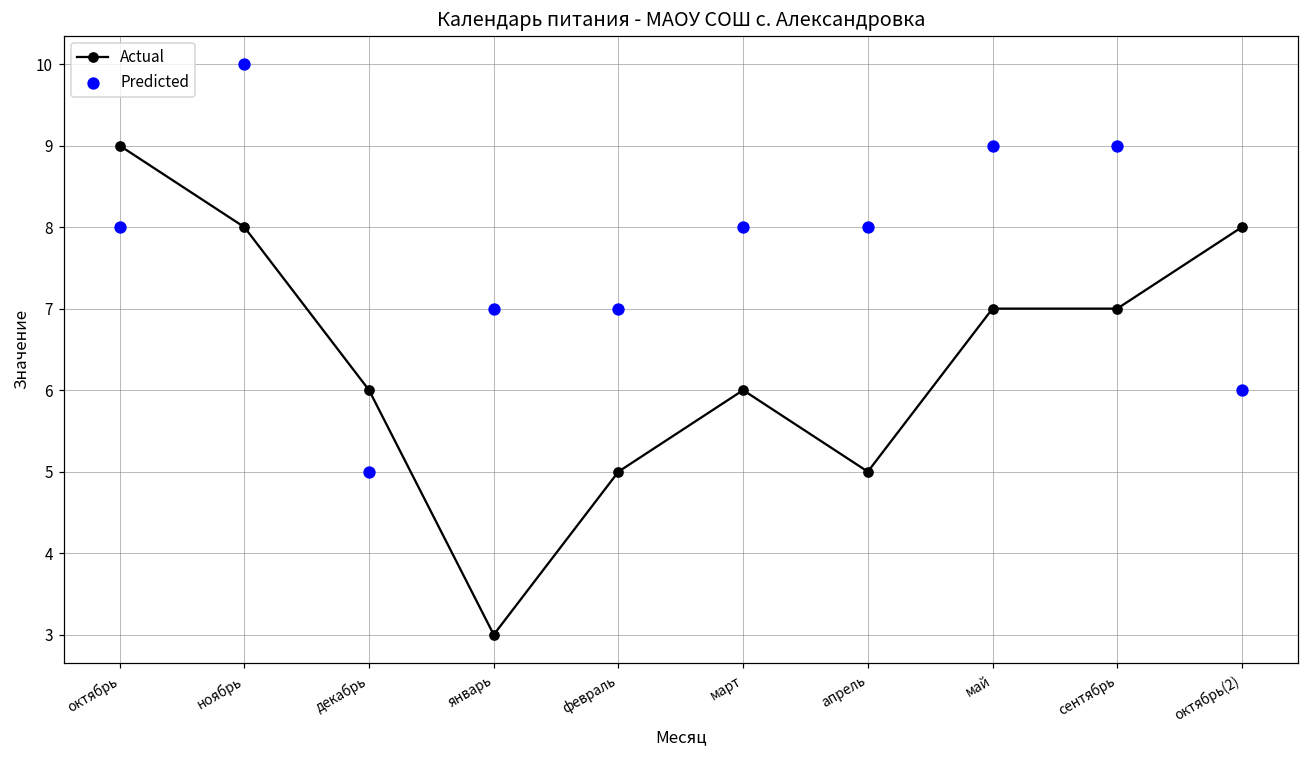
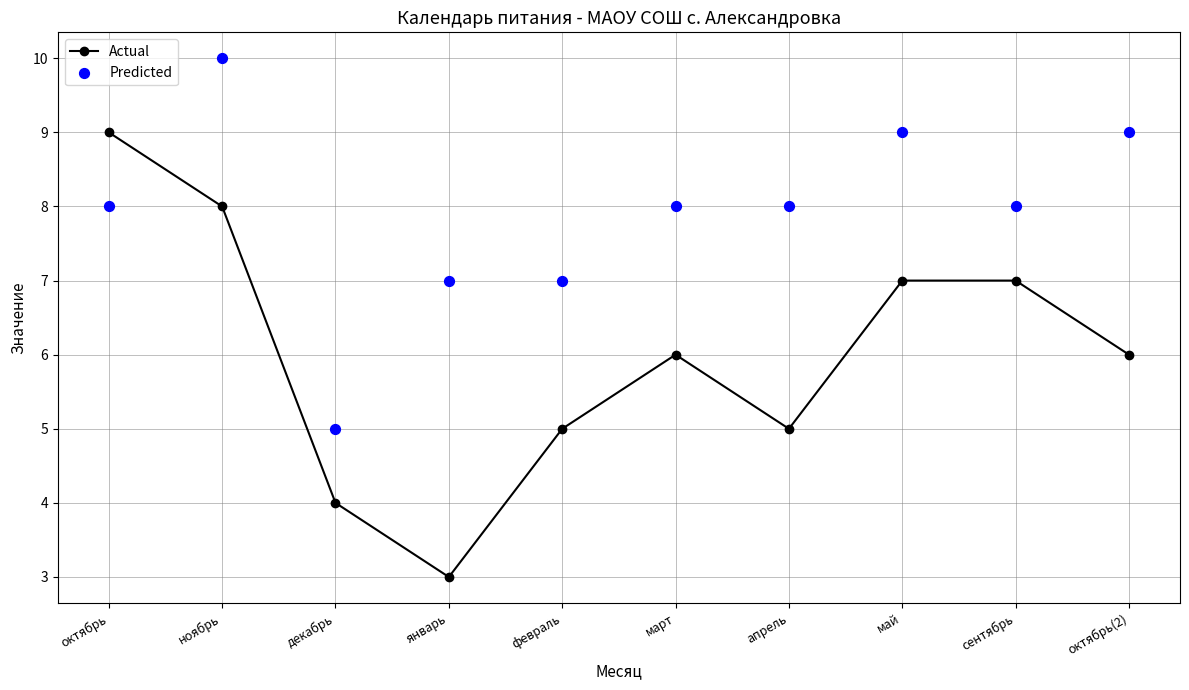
Actual, декабрь: 6 -> 4
Predicted, сентябрь: 9 -> 8
Actual, октябрь(2): 8 -> 6
Predicted, октябрь(2): 6 -> 9
